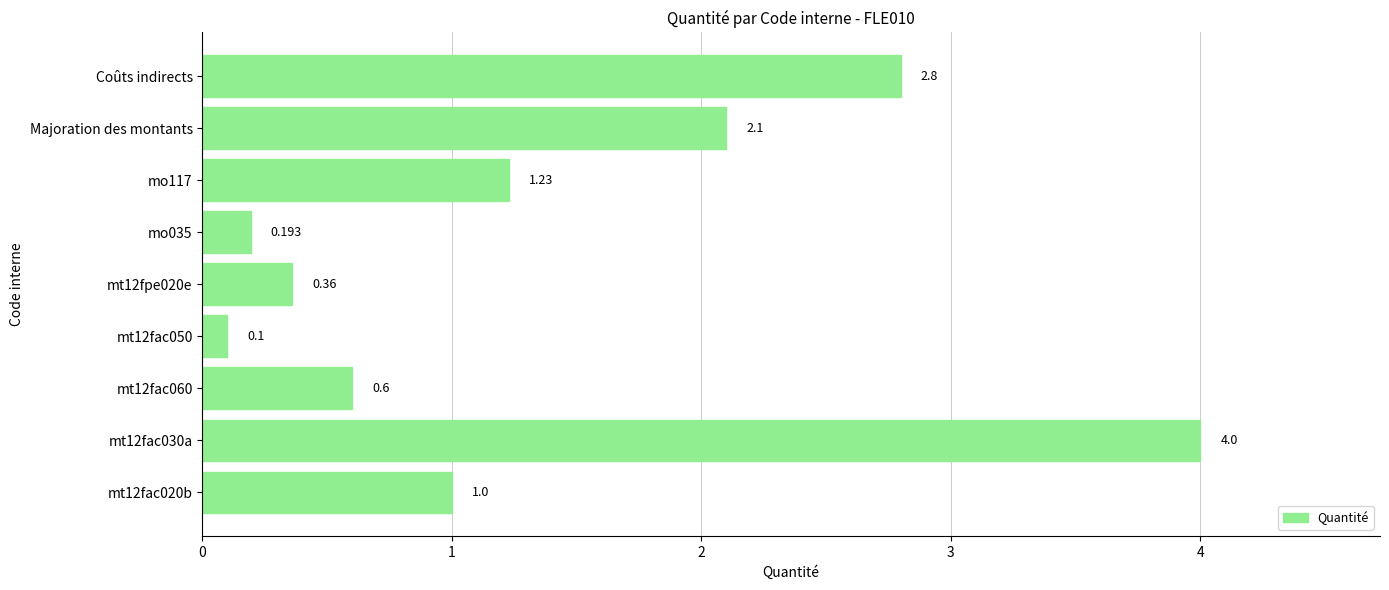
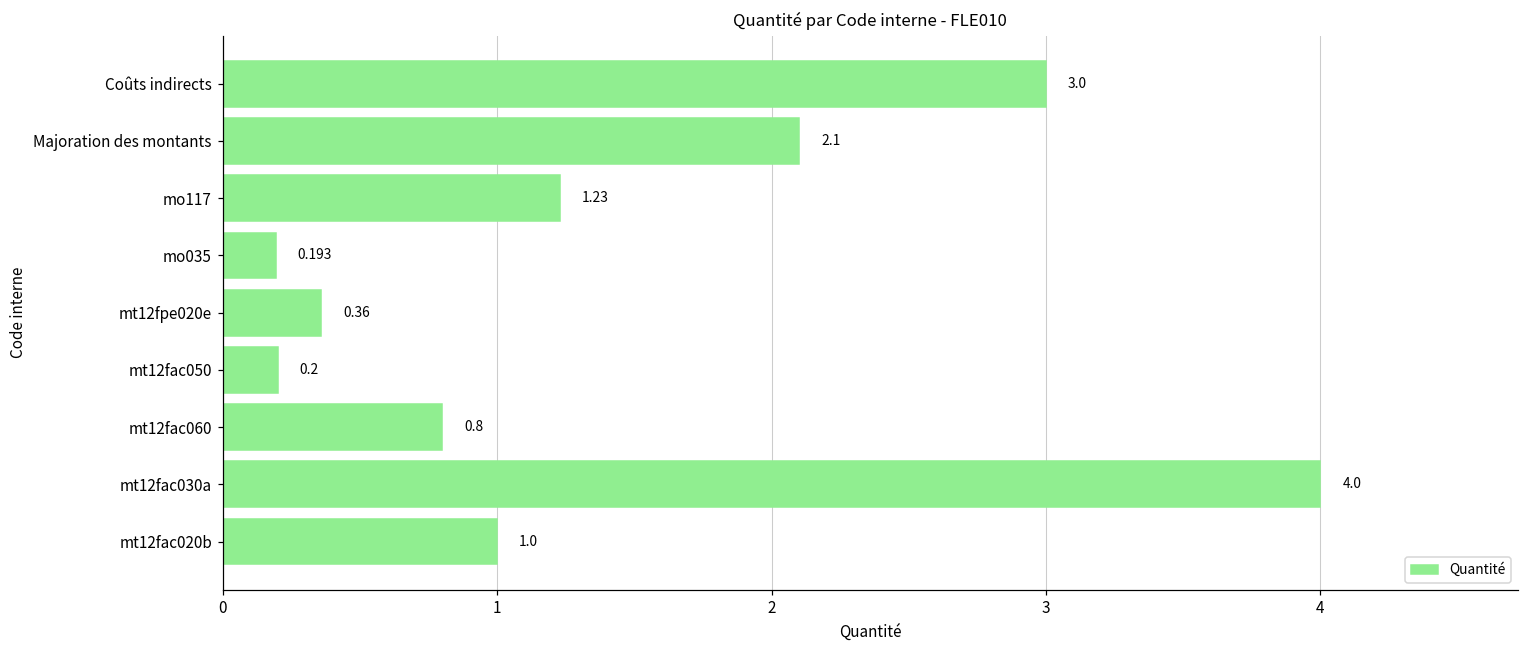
Coûts indirects: 2.8 -> 3.0
mt12fac050: 0.1 -> 0.2
mt12fac060: 0.6 -> 0.8
